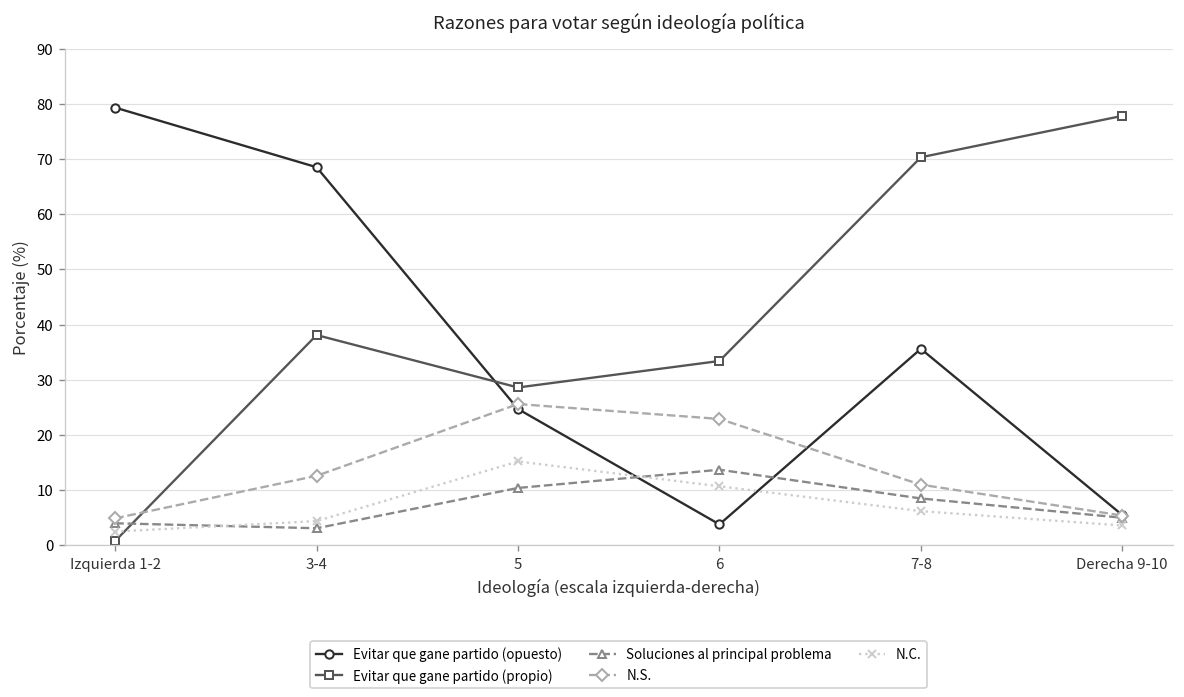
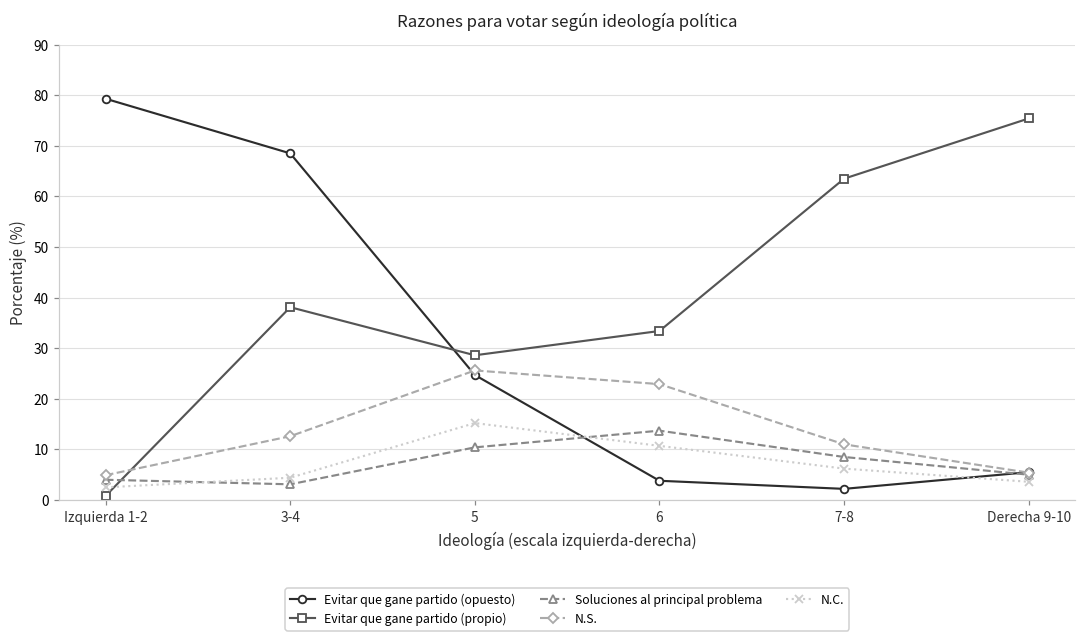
Evitar que gane partido (opuesto), 7-8: 36 -> 2
Evitar que gane partido (propio), 7-8: 70 -> 64
Evitar que gane partido (propio), Derecha 9-10: 78 -> 75
